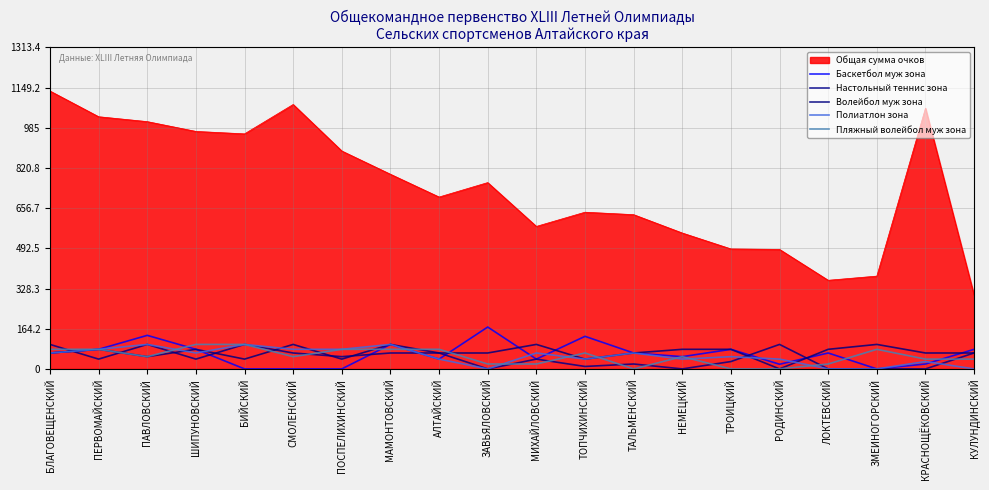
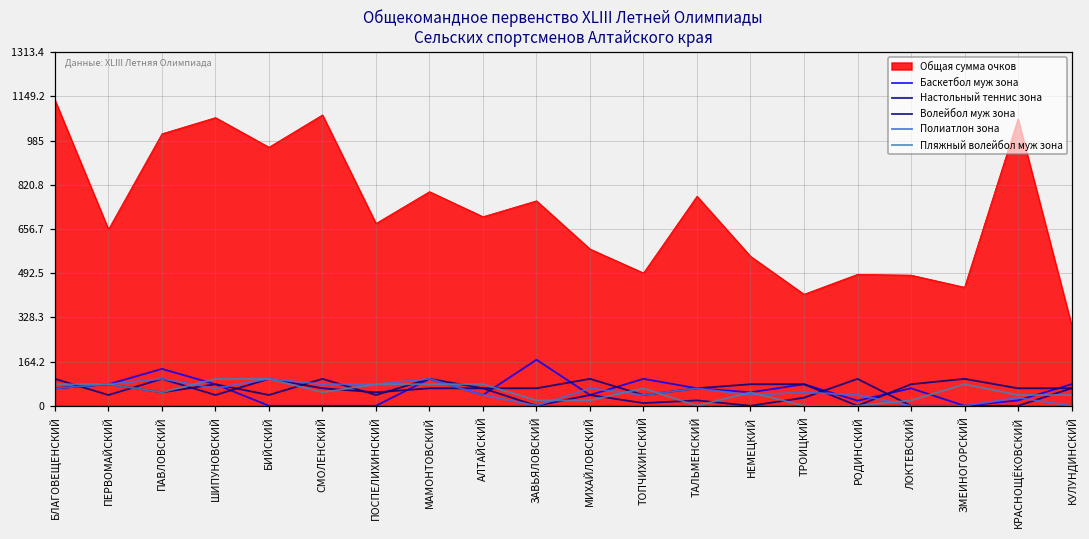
Общая сумма очков, ПЕРВОМАЙСКИЙ: 1030 -> 660
Общая сумма очков, ШИПУНОВСКИЙ: 970 -> 1070
Общая сумма очков, ПОСПЕЛИХИНСКИЙ: 890 -> 680
Общая сумма очков, ТОПЧИХИНСКИЙ: 640 -> 490
Баскетбол муж зона, ТОПЧИХИНСКИЙ: 130 -> 100
Общая сумма очков, ТАЛЬМЕНСКИЙ: 630 -> 780
Общая сумма очков, ТРОИЦКИЙ: 490 -> 410
Общая сумма очков, ЛОКТЕВСКИЙ: 360 -> 490
Общая сумма очков, ЗМЕИНОГОРСКИЙ: 380 -> 440
